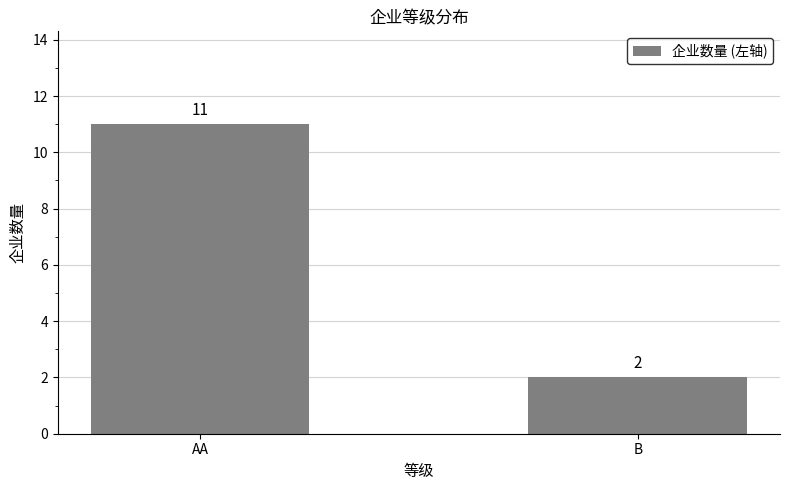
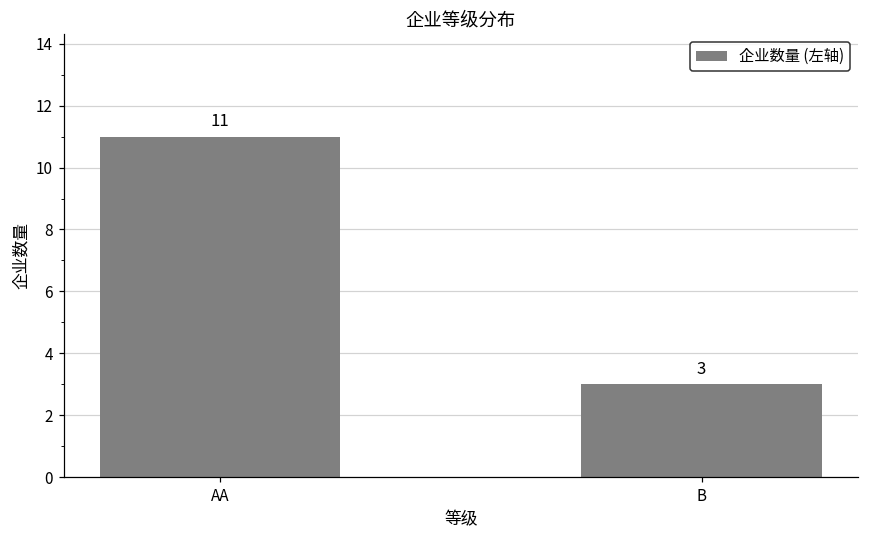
B: 2 -> 3
